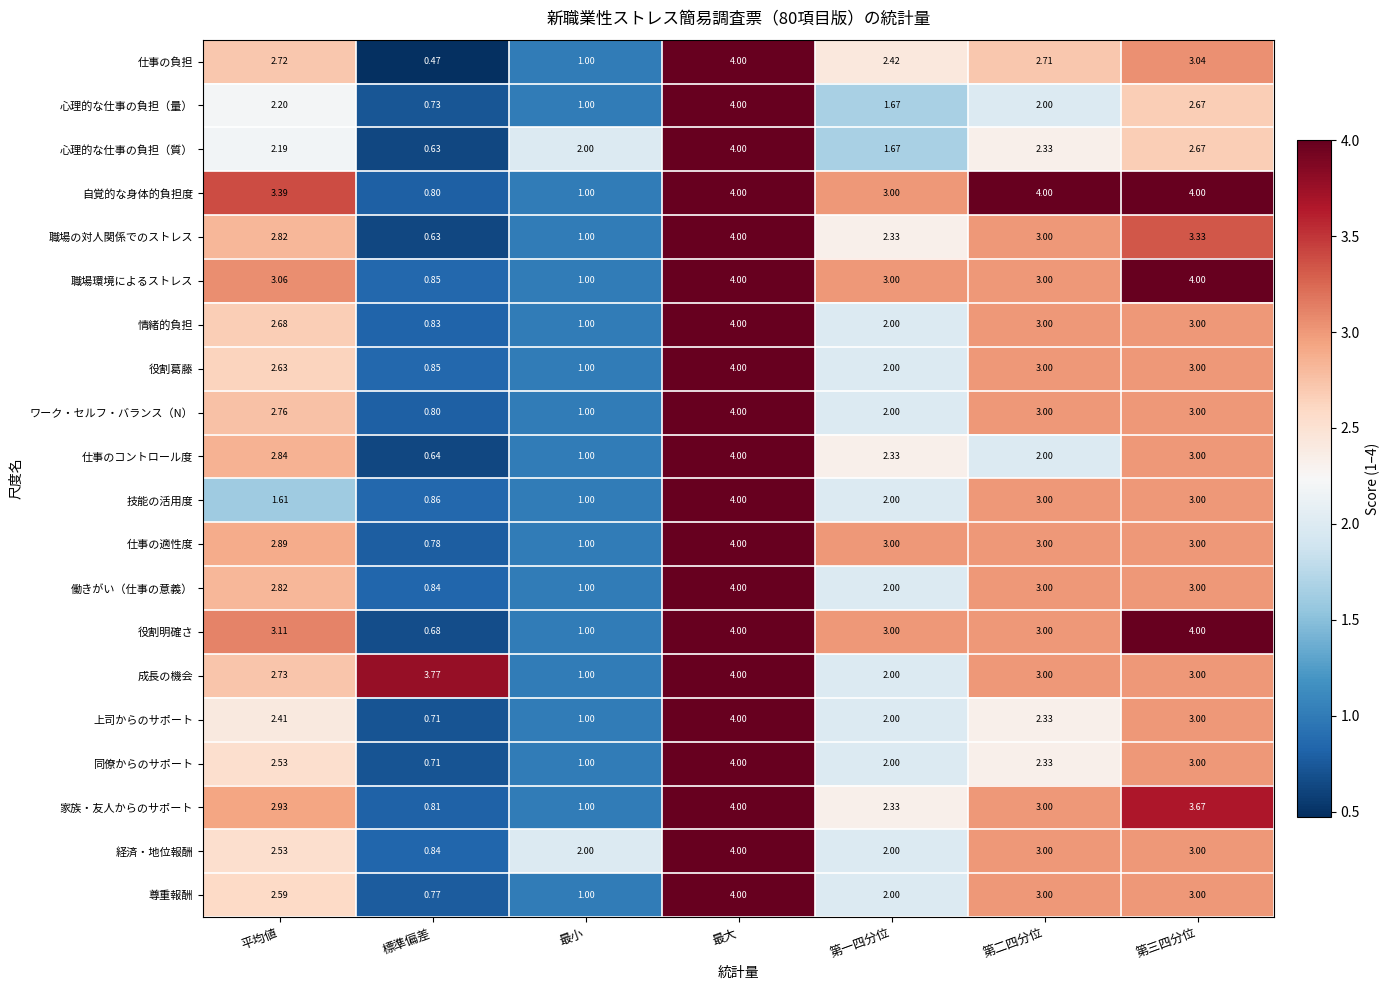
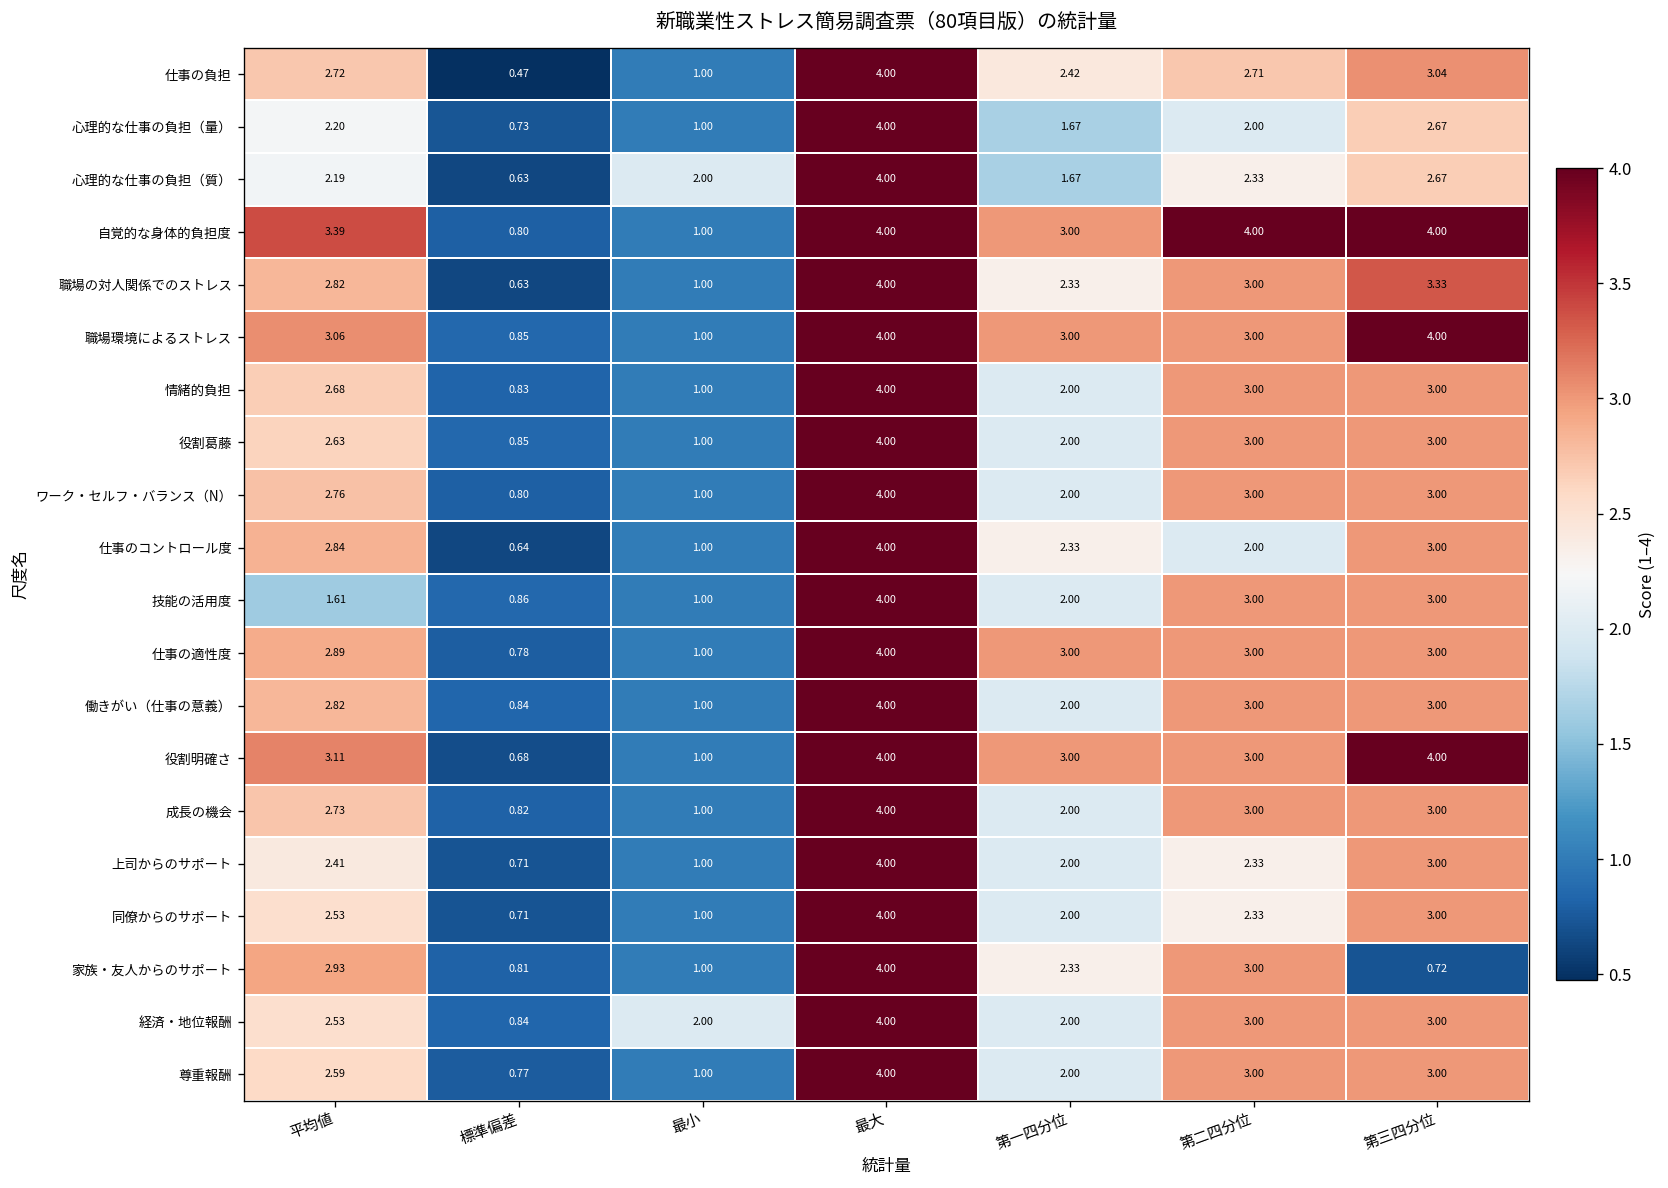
成長の機会, 標準偏差: 3.77 -> 0.82
家族・友人からのサポート, 第三四分位: 3.67 -> 0.72
